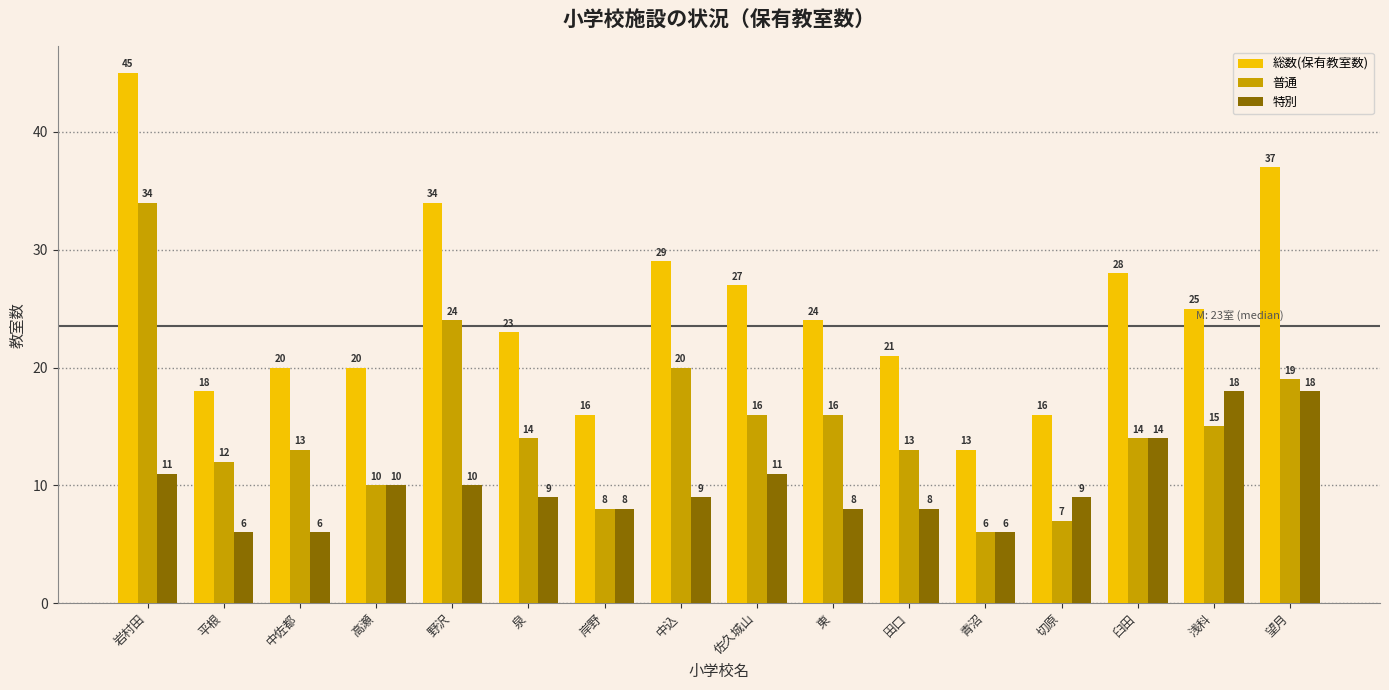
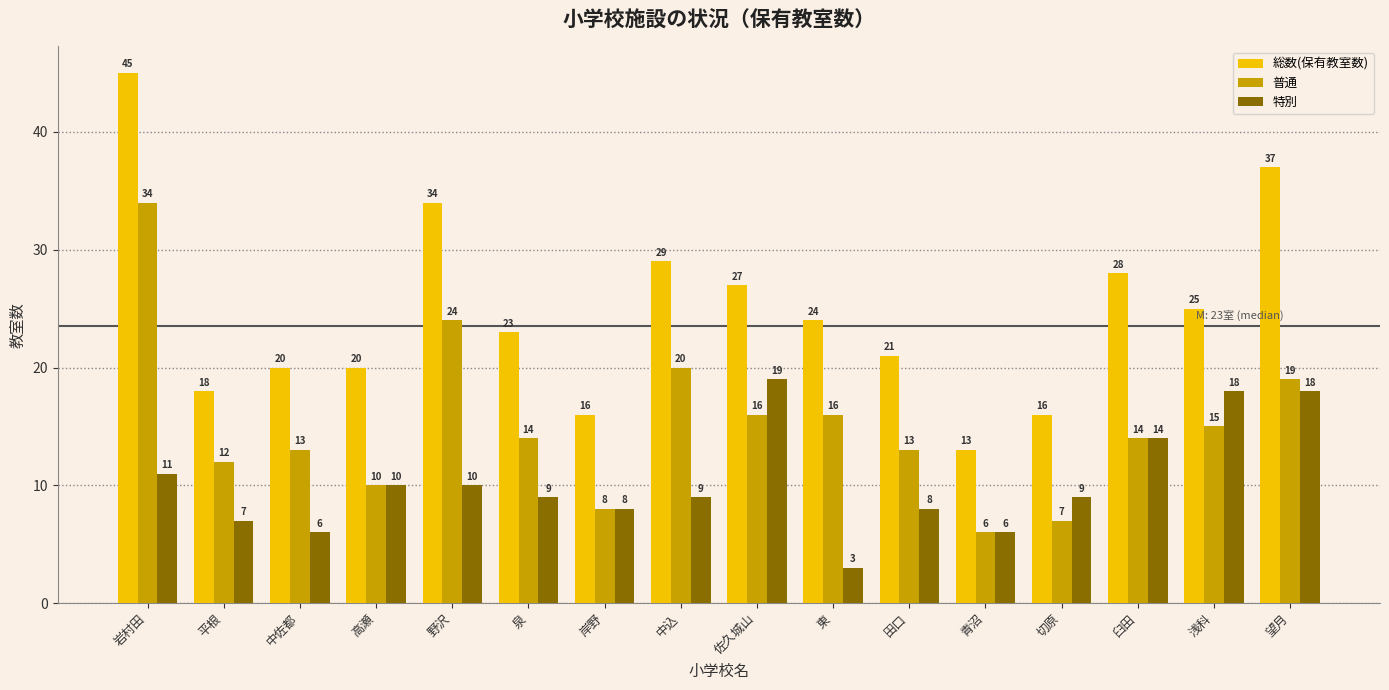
特別, 平根: 6 -> 7
特別, 佐久城山: 11 -> 19
特別, 東: 8 -> 3
